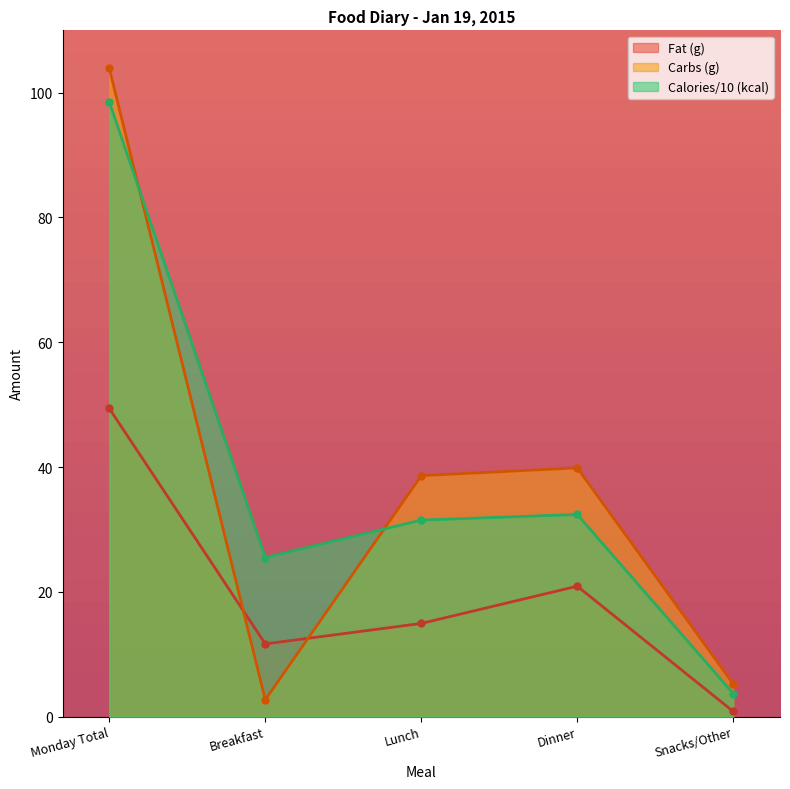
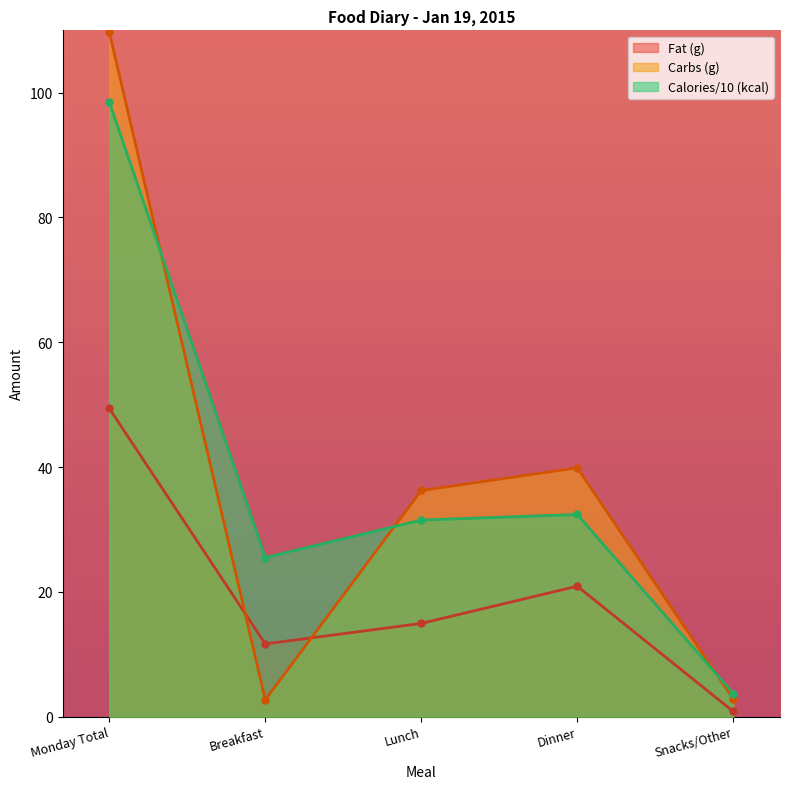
Carbs (g), Monday Total: 104 -> 110
Carbs (g), Lunch: 39 -> 36
Carbs (g), Snacks/Other: 5 -> 3
